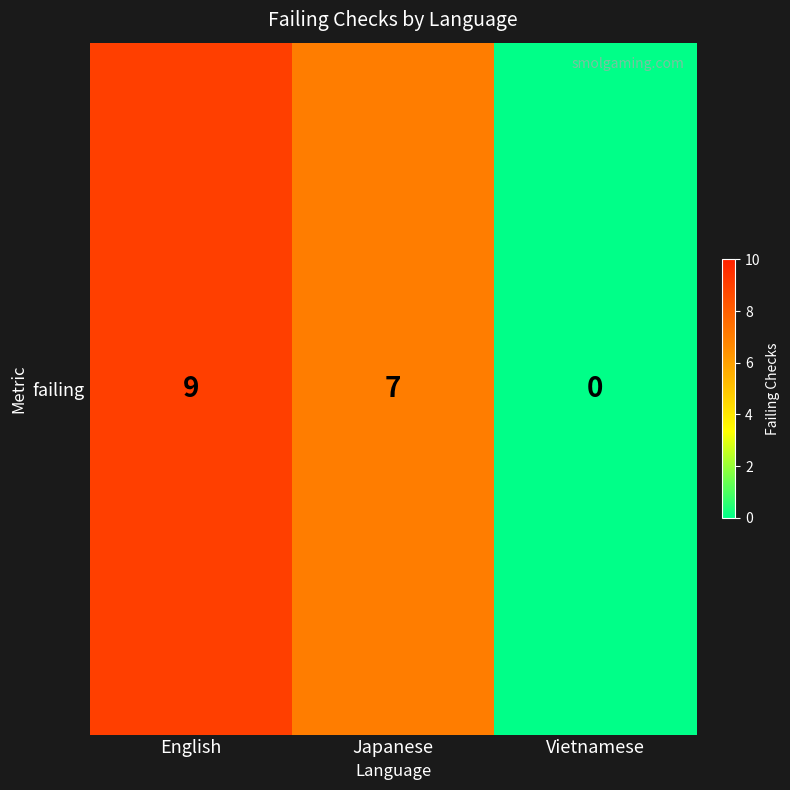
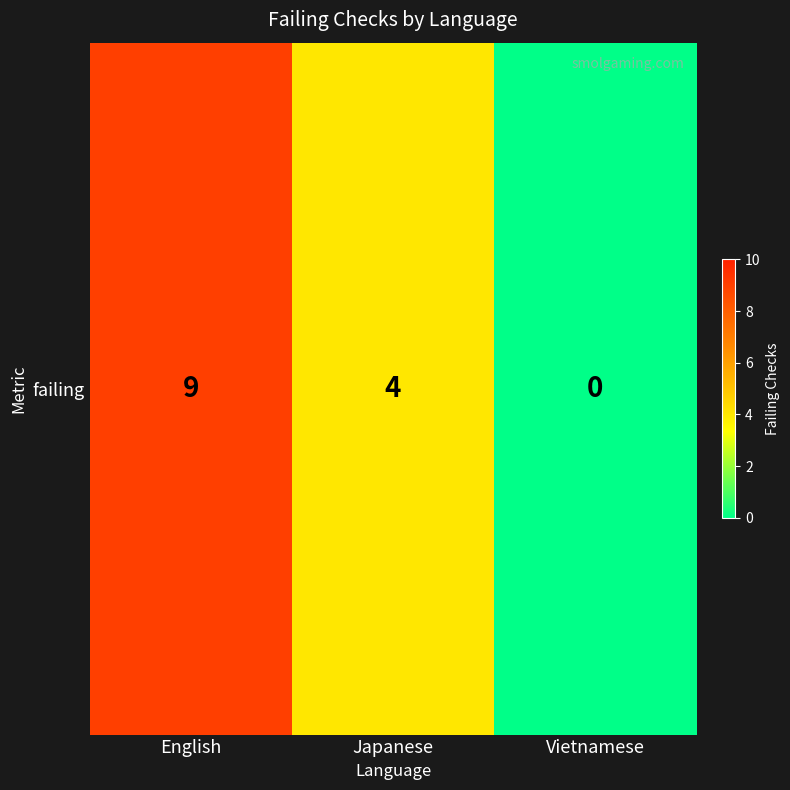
failing, Japanese: 7 -> 4
